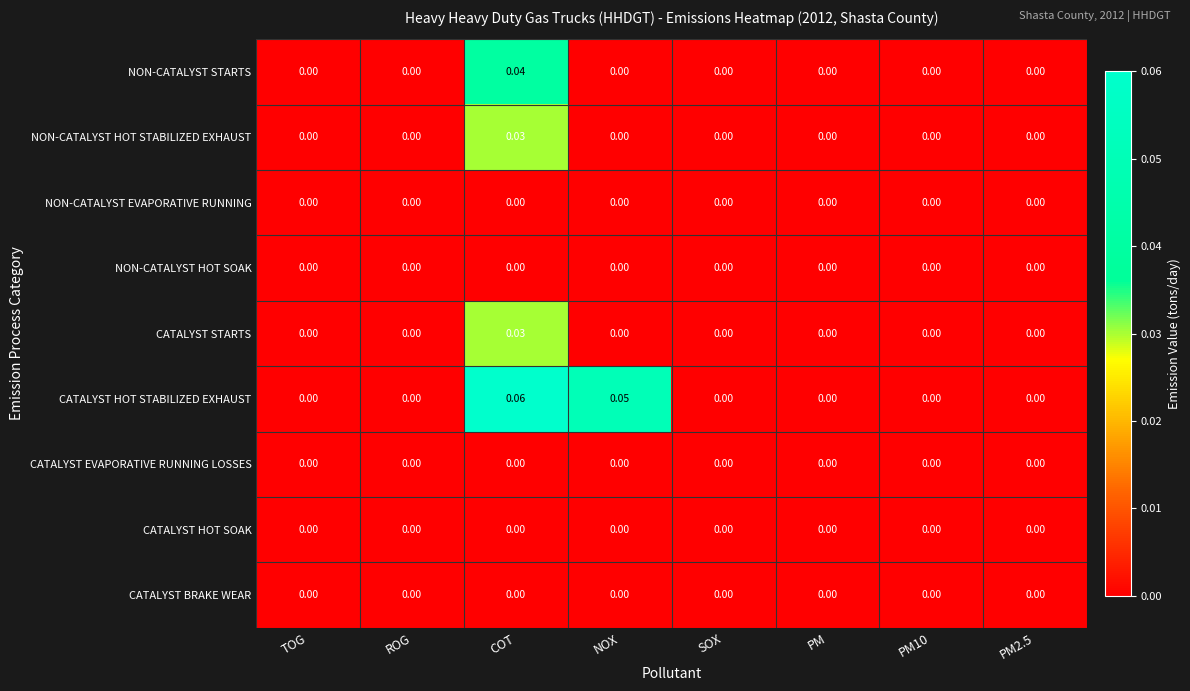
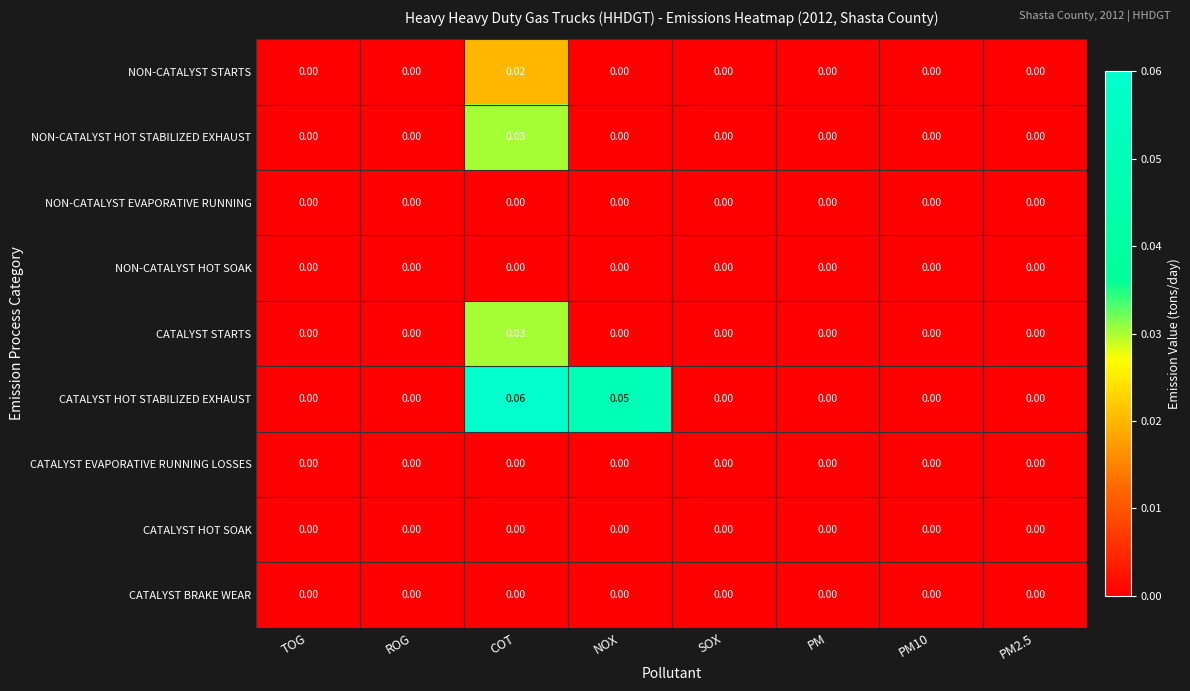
NON-CATALYST STARTS, COT: 0.04 -> 0.02
